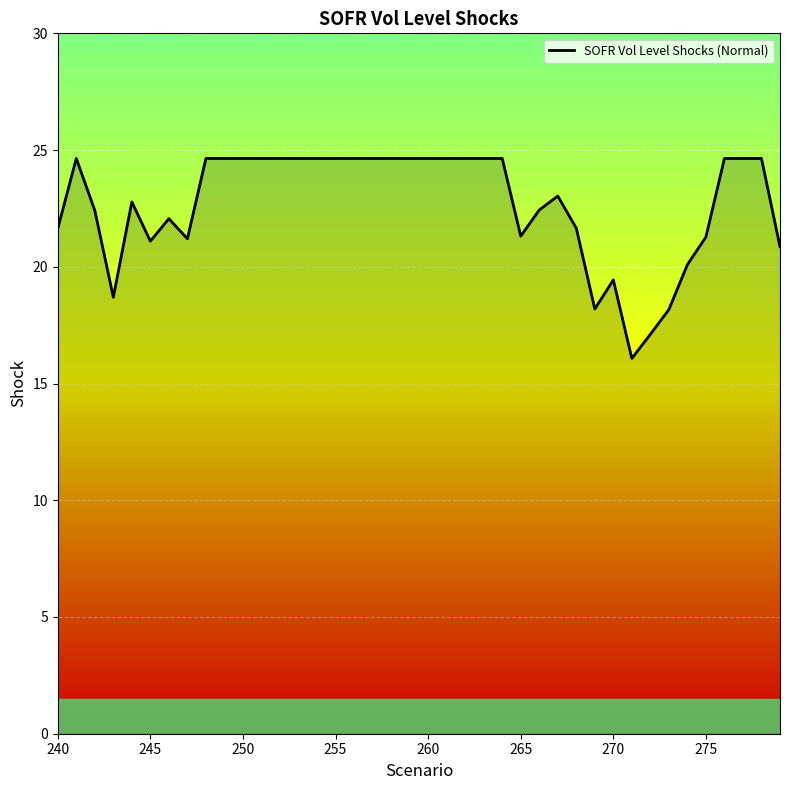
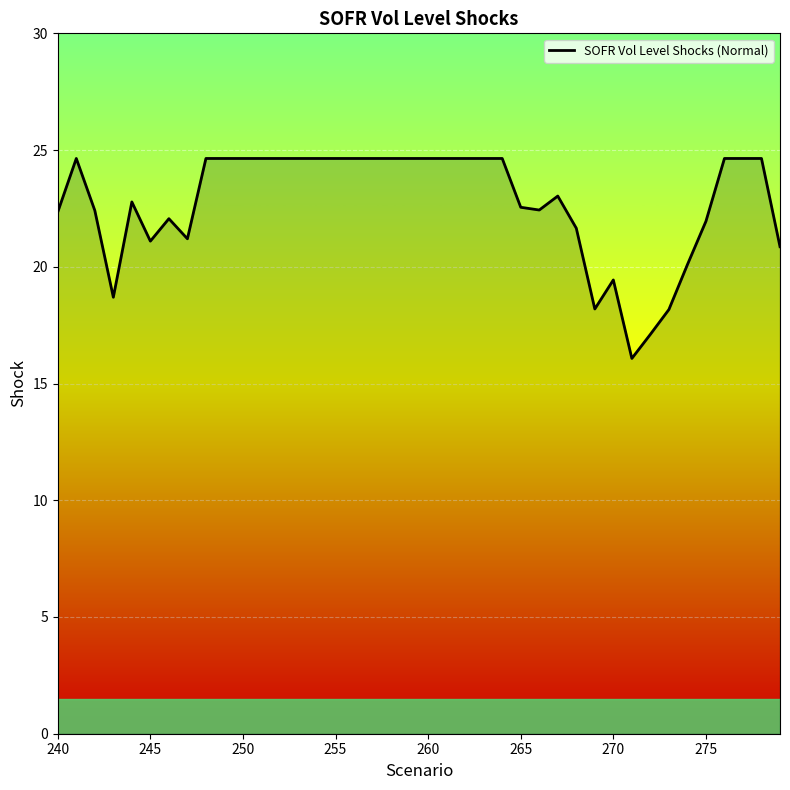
240: 21.6 -> 22.3
265: 21.3 -> 22.5
275: 21.3 -> 21.9
